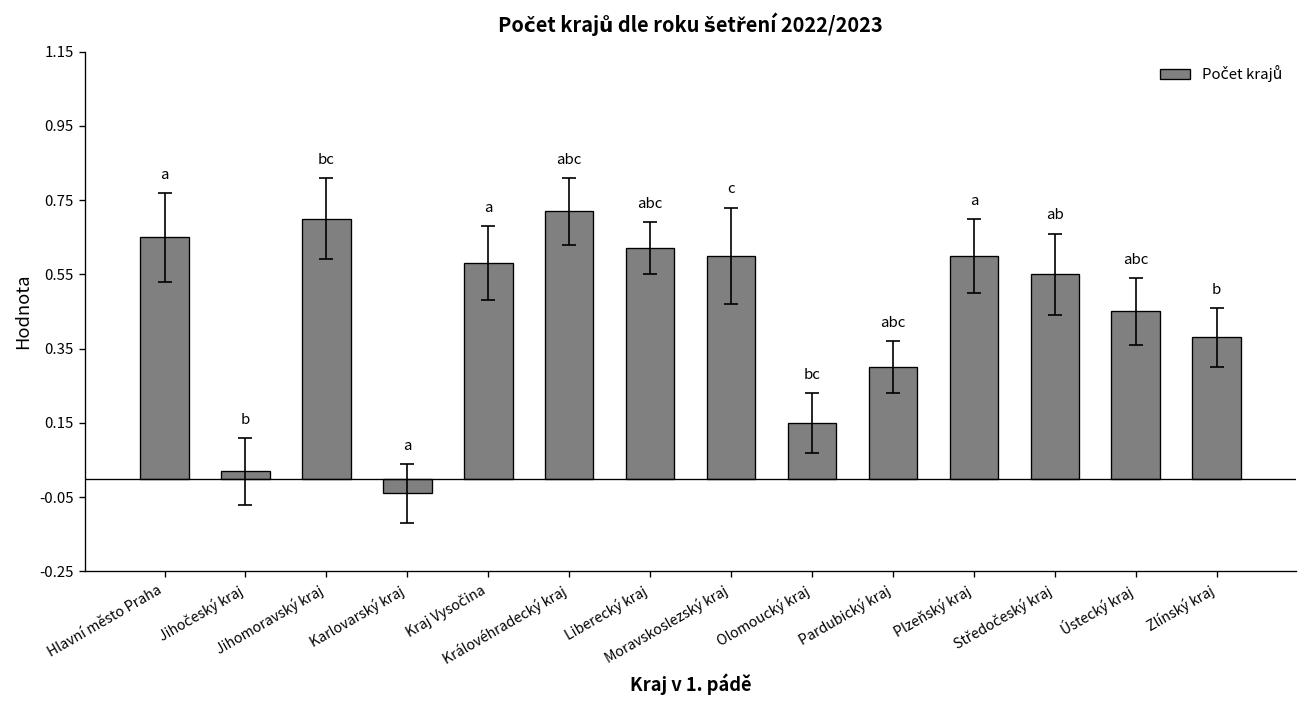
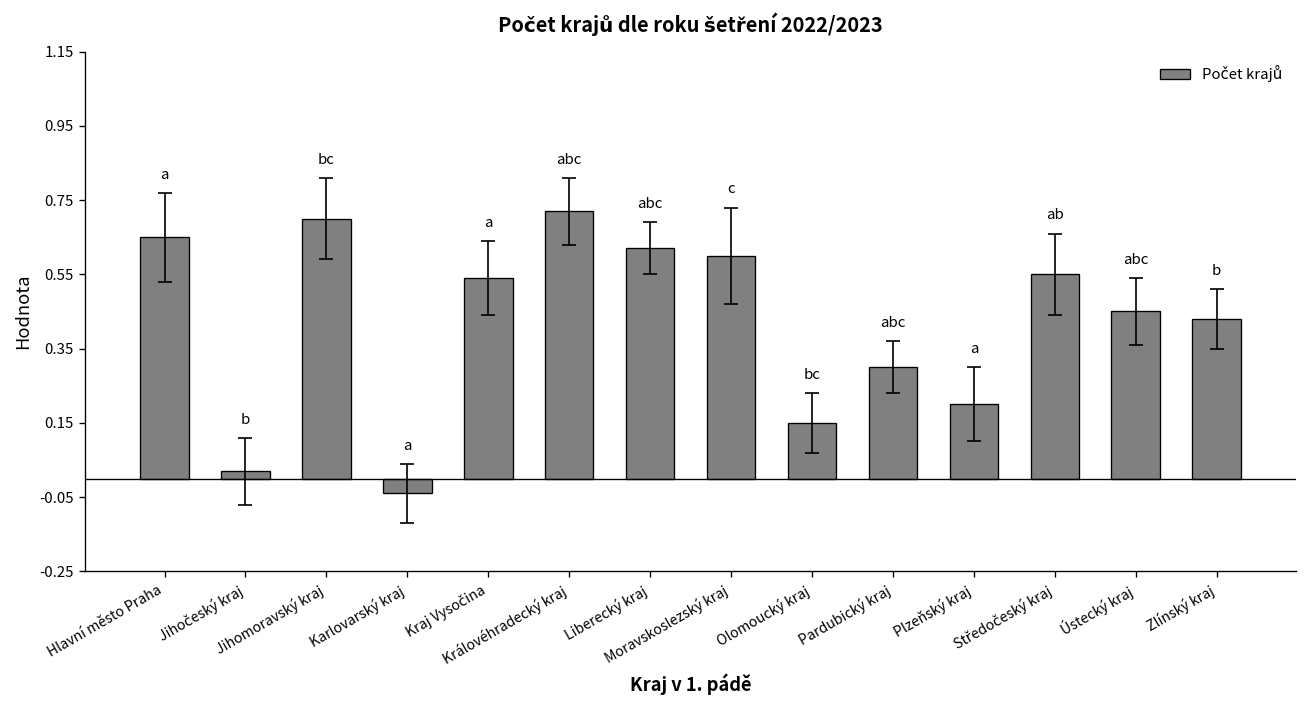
Počet krajů, Kraj Vysočina: 0.58 -> 0.54
Počet krajů, Plzeňský kraj: 0.6 -> 0.2
Počet krajů, Zlínský kraj: 0.38 -> 0.43
